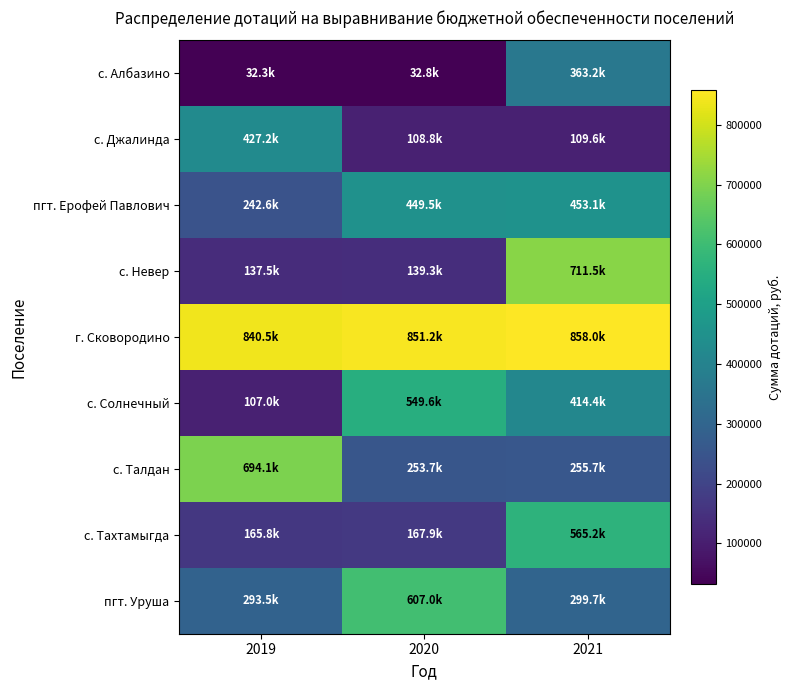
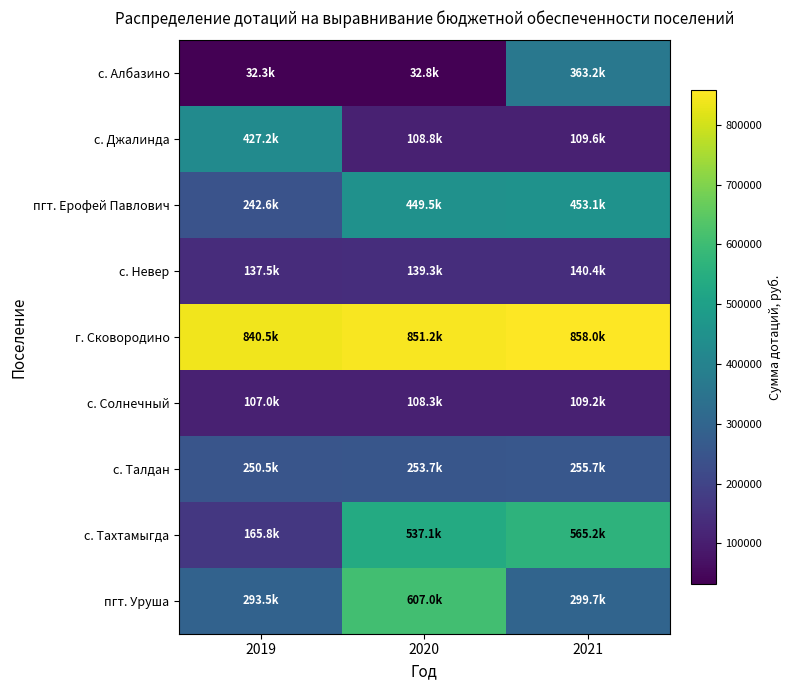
с. Невер, 2021: 711.5k -> 140.4k
с. Солнечный, 2020: 549.6k -> 108.3k
с. Солнечный, 2021: 414.4k -> 109.2k
с. Талдан, 2019: 694.1k -> 250.5k
с. Тахтамыгда, 2020: 167.9k -> 537.1k
